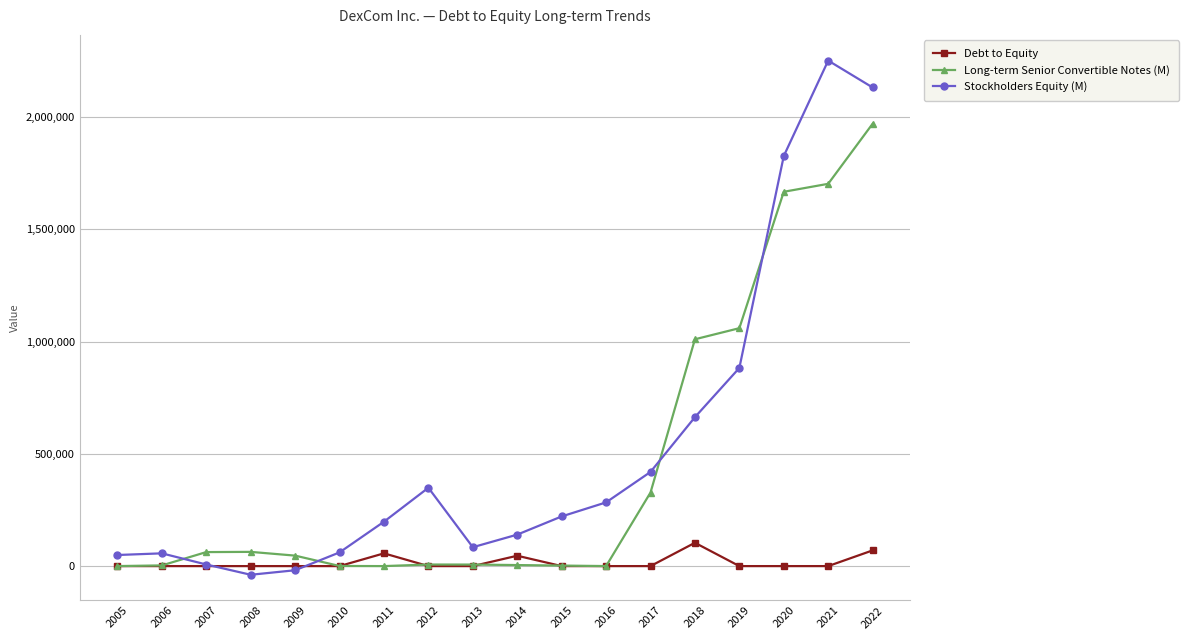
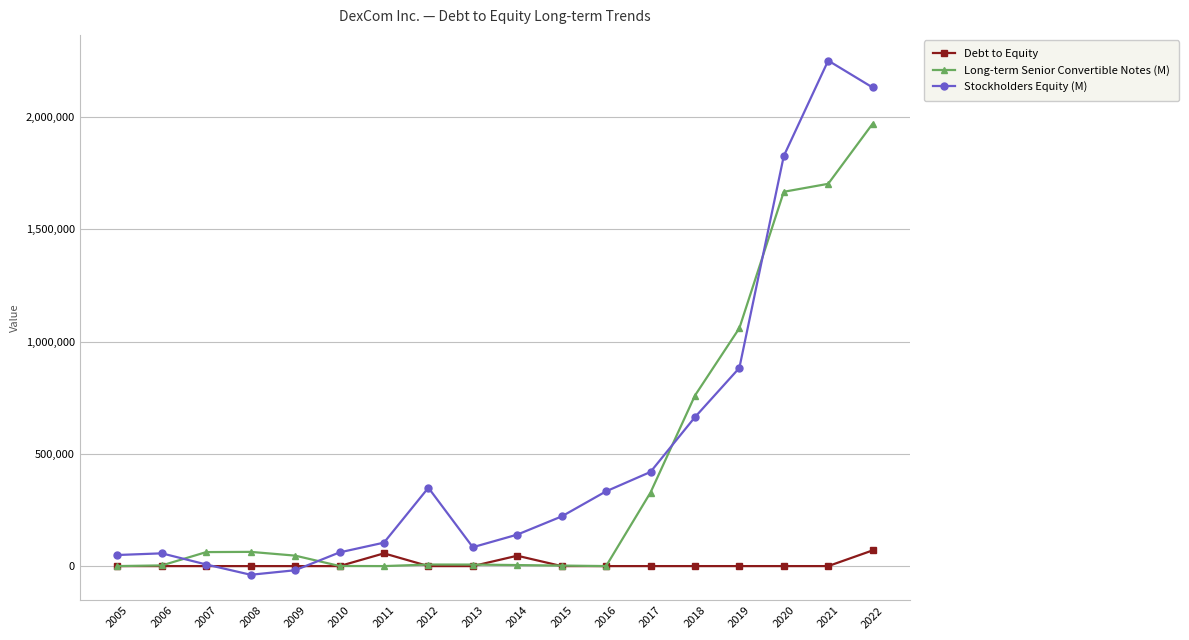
Stockholders Equity (M), 2011: 200,000 -> 100,000
Stockholders Equity (M), 2016: 280,000 -> 330,000
Debt to Equity, 2018: 100,000 -> 0
Long-term Senior Convertible Notes (M), 2018: 1,010,000 -> 760,000
